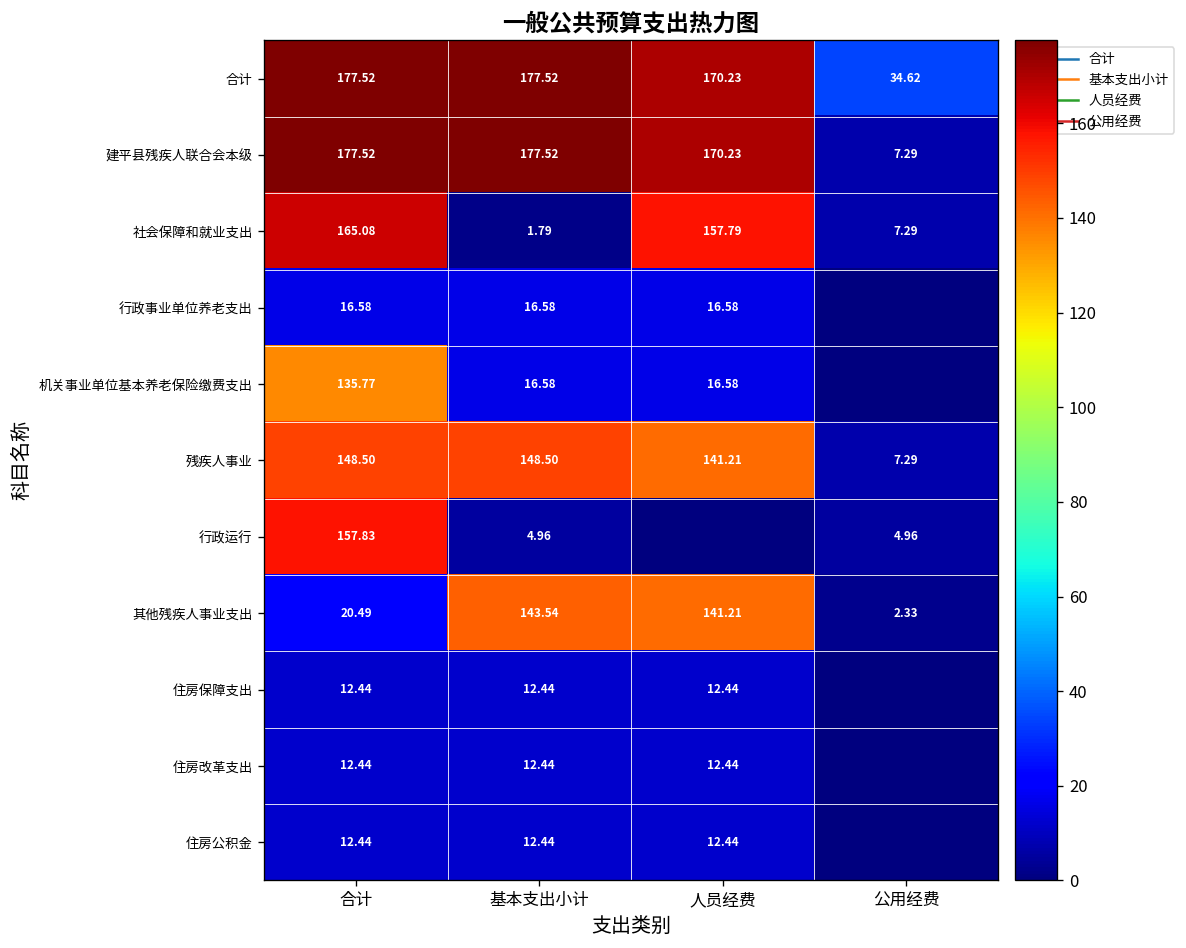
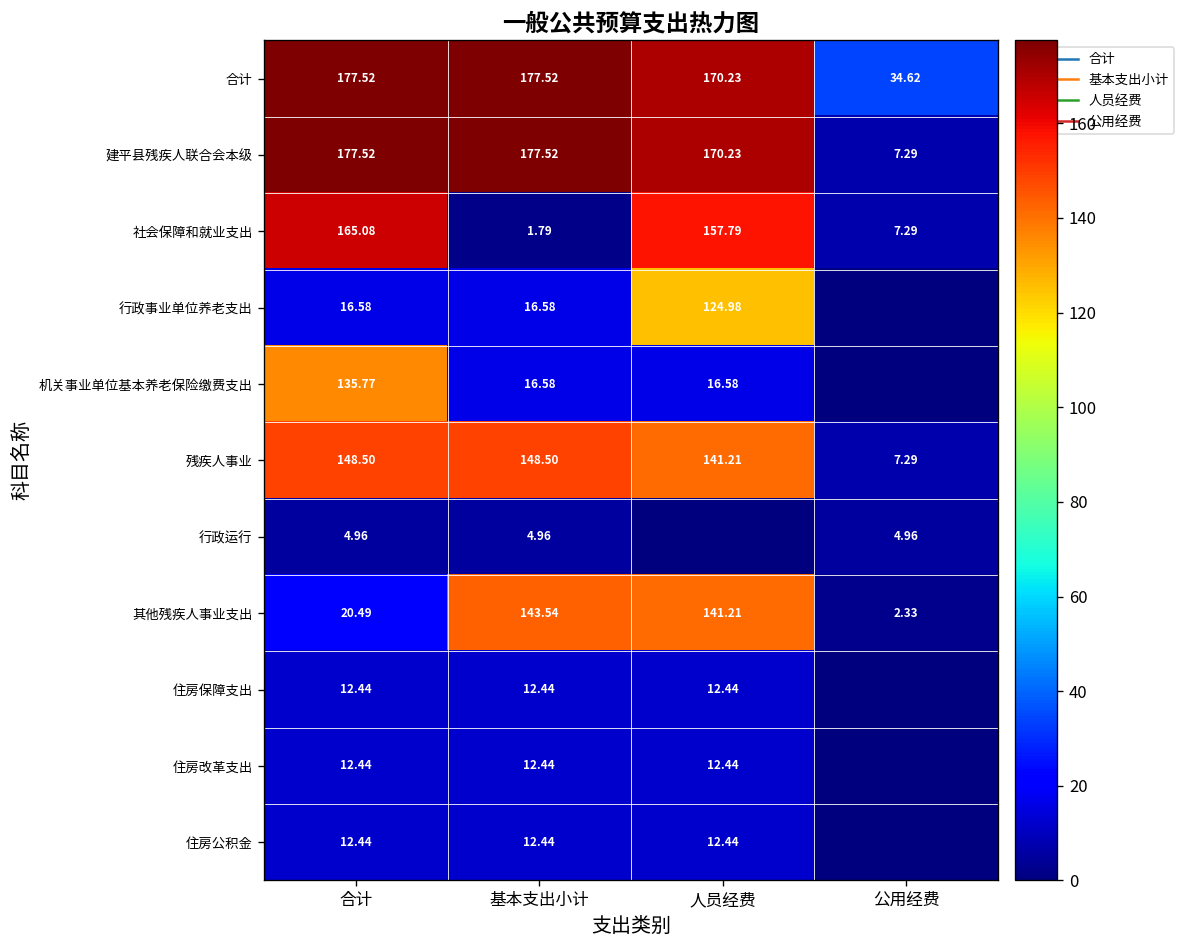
行政事业单位养老支出, 人员经费: 16.58 -> 124.98
行政运行, 合计: 157.83 -> 4.96
